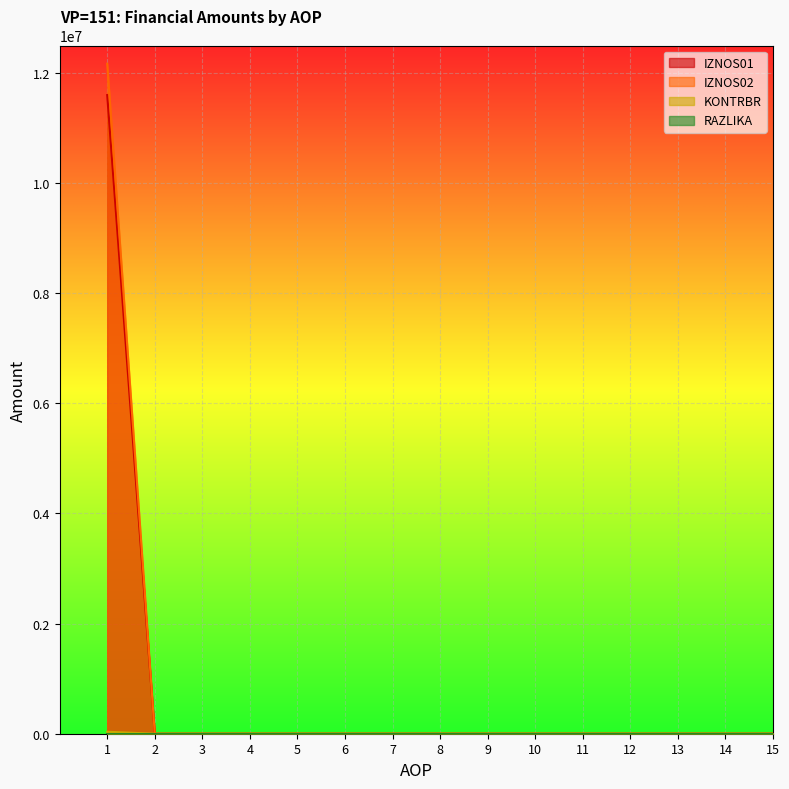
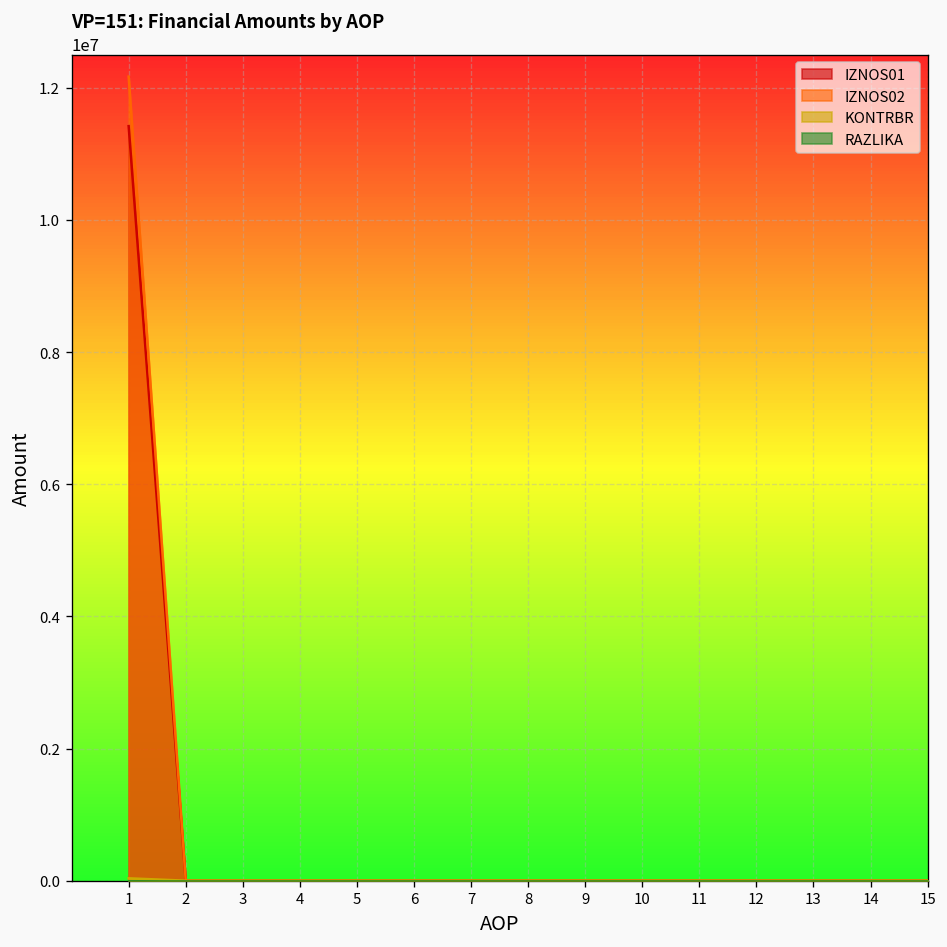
IZNOS01, 1: 11600000 -> 11400000
